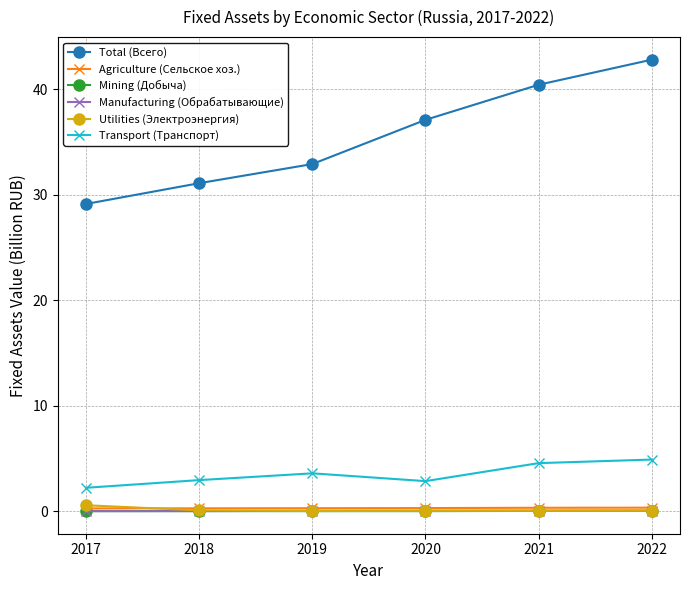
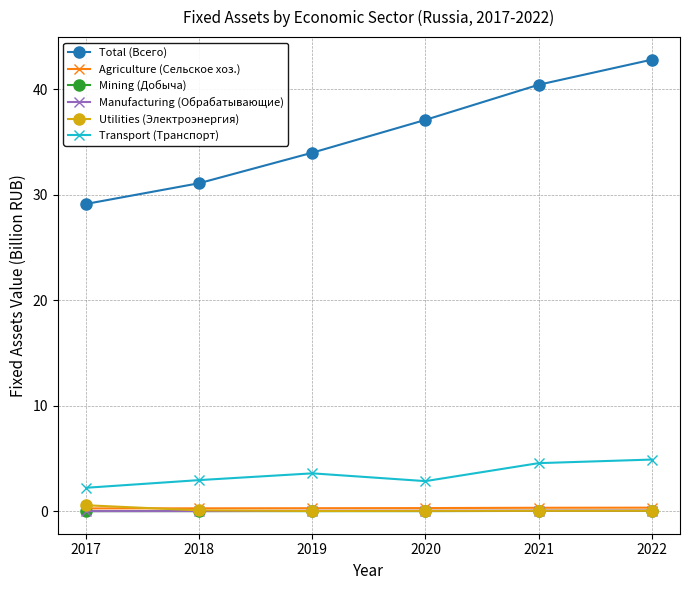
Total (Всего), 2019: 32.9 -> 34.0
